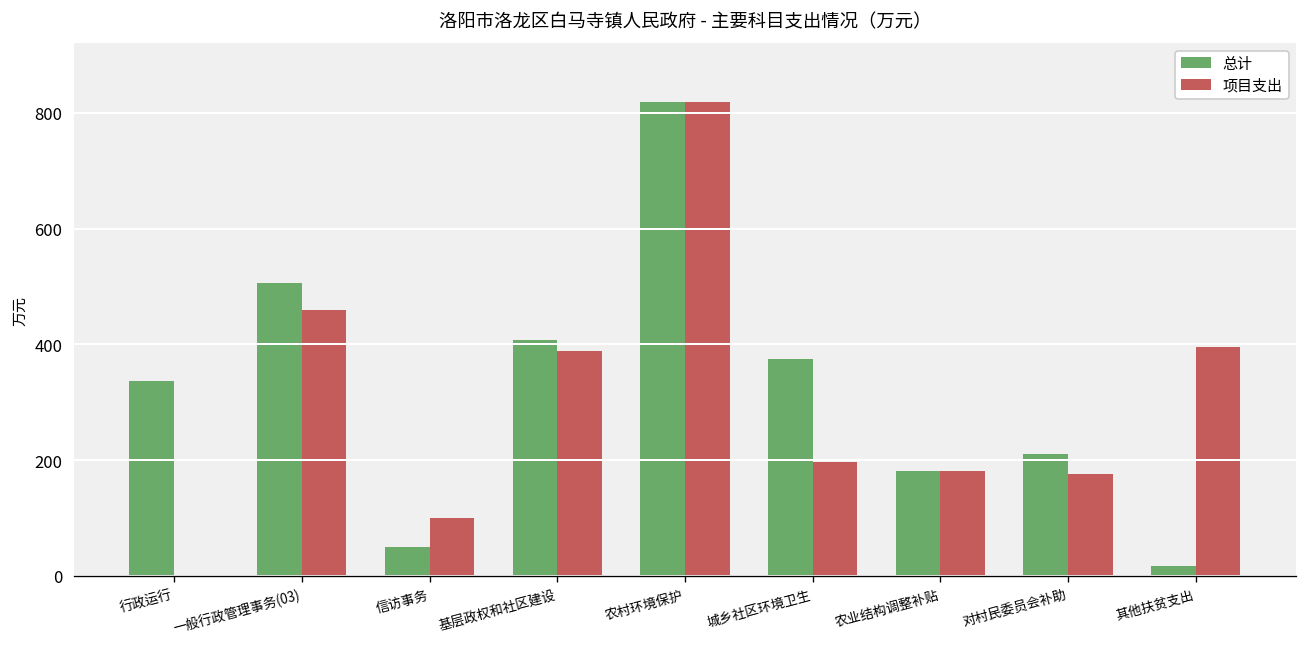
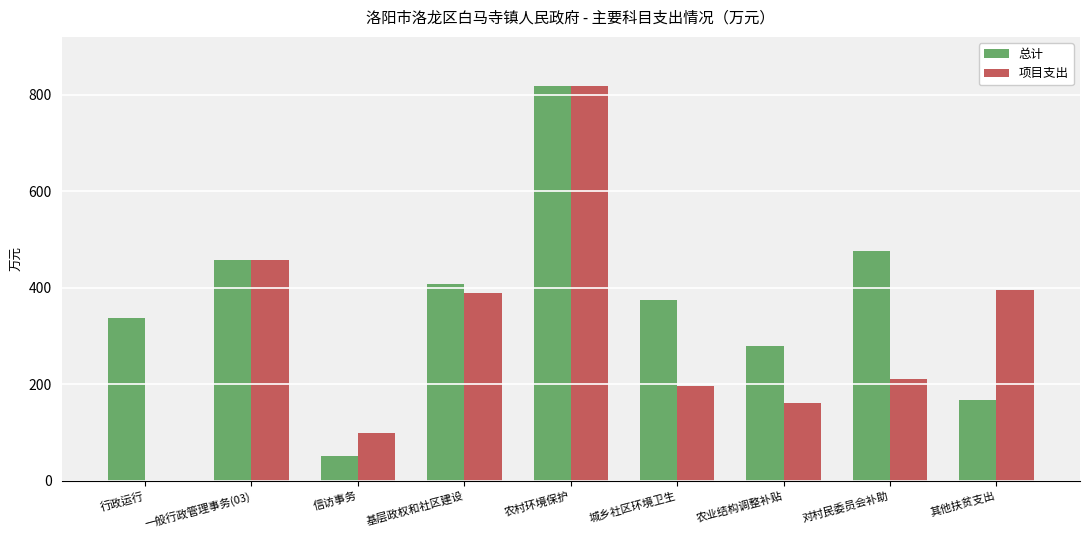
总计, 一般行政管理事务(03): 510 -> 460
总计, 农业结构调整补贴: 180 -> 280
项目支出, 农业结构调整补贴: 180 -> 160
总计, 对村民委员会补助: 210 -> 480
项目支出, 对村民委员会补助: 180 -> 210
总计, 其他扶贫支出: 20 -> 170
